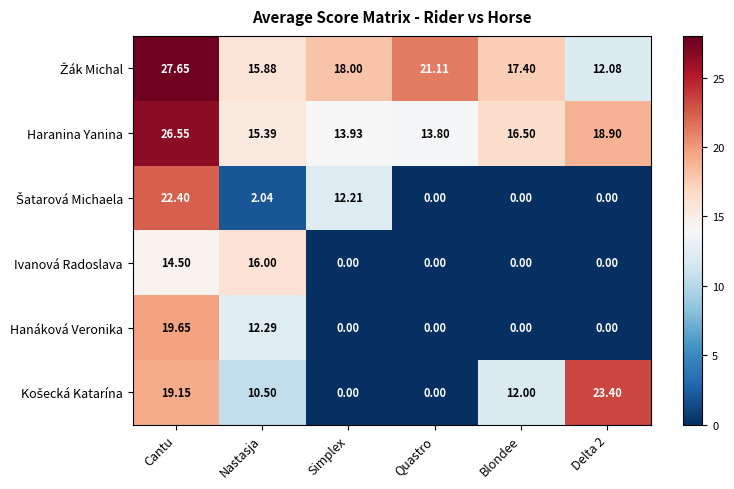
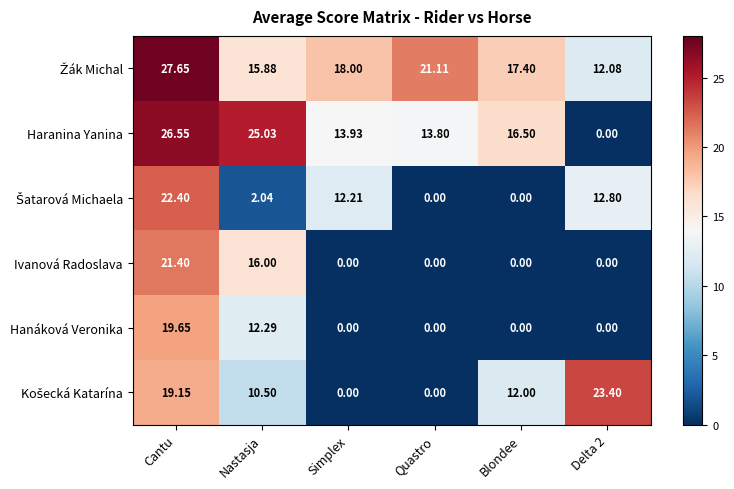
Haranina Yanina, Nastasja: 15.39 -> 25.03
Haranina Yanina, Delta 2: 18.90 -> 0.00
Šatarová Michaela, Delta 2: 0.00 -> 12.80
Ivanová Radoslava, Cantu: 14.50 -> 21.40
